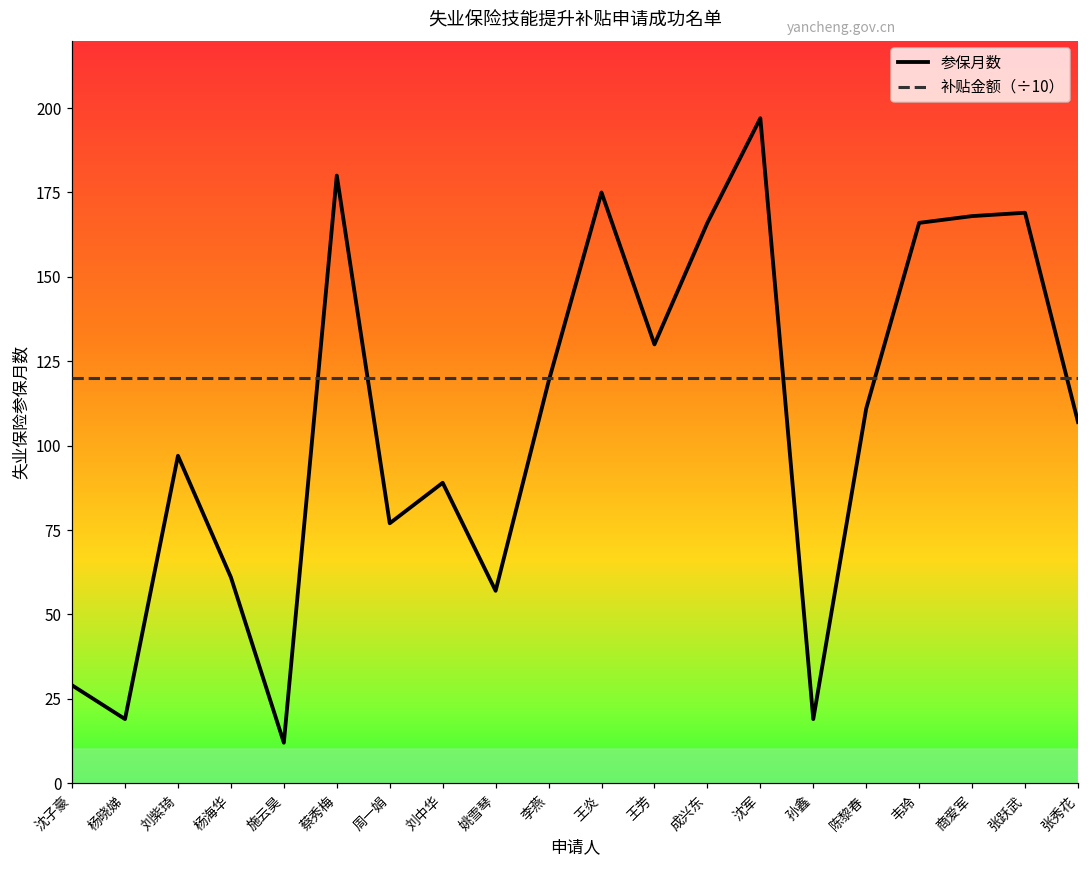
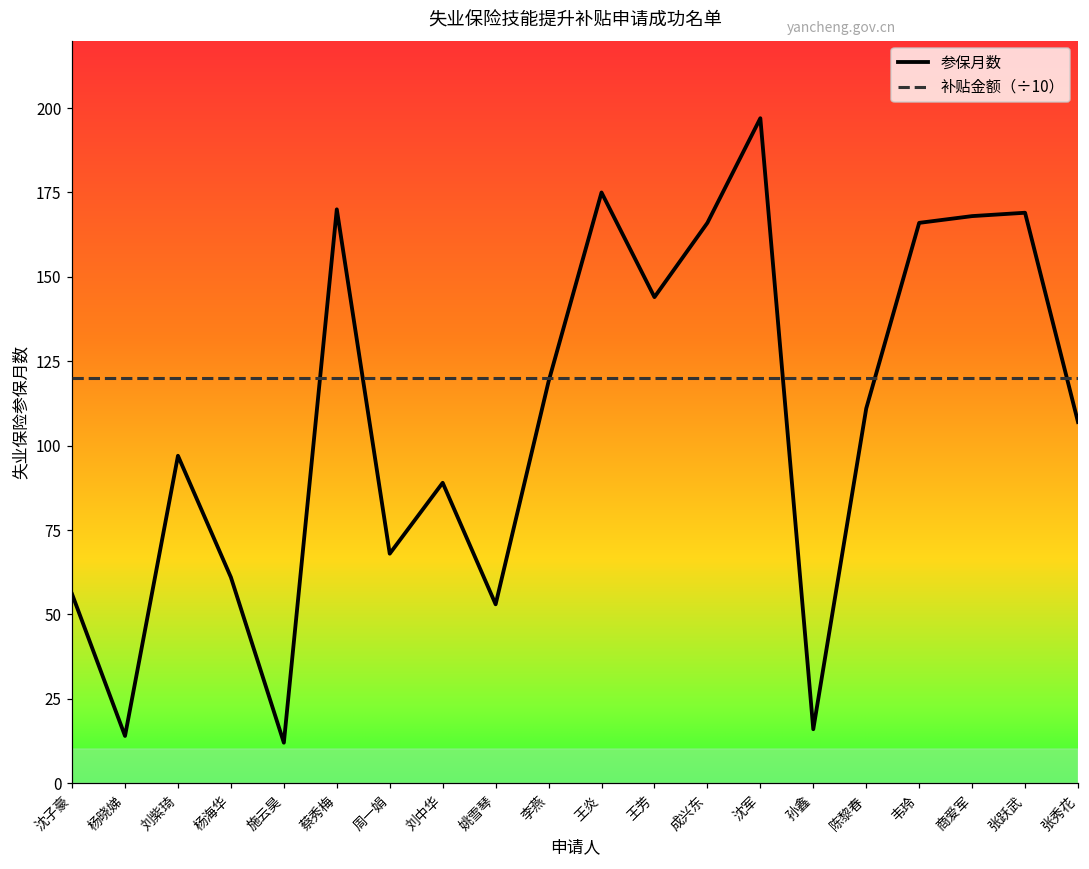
参保月数, 沈子豪: 29 -> 56
参保月数, 杨晓娣: 19 -> 14
参保月数, 蔡秀梅: 180 -> 170
参保月数, 周一娟: 77 -> 68
参保月数, 姚雪琴: 57 -> 53
参保月数, 王芳: 130 -> 144
参保月数, 孙鑫: 19 -> 16
